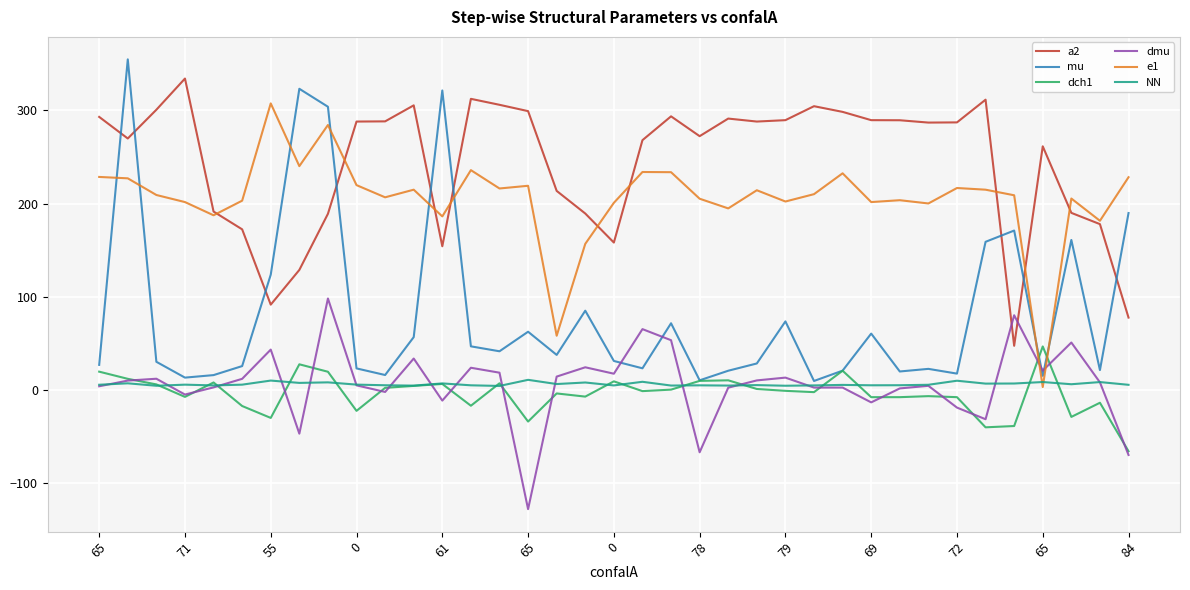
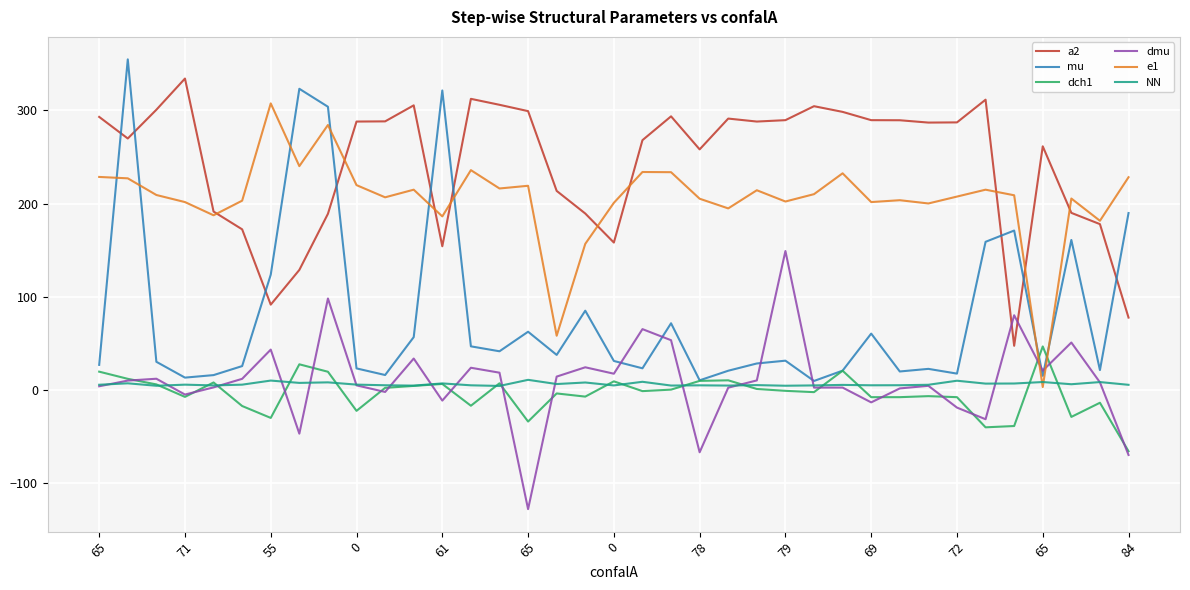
a2, 78: 270 -> 260
mu, 79: 70 -> 30
dmu, 79: 10 -> 150
e1, 72: 220 -> 210
